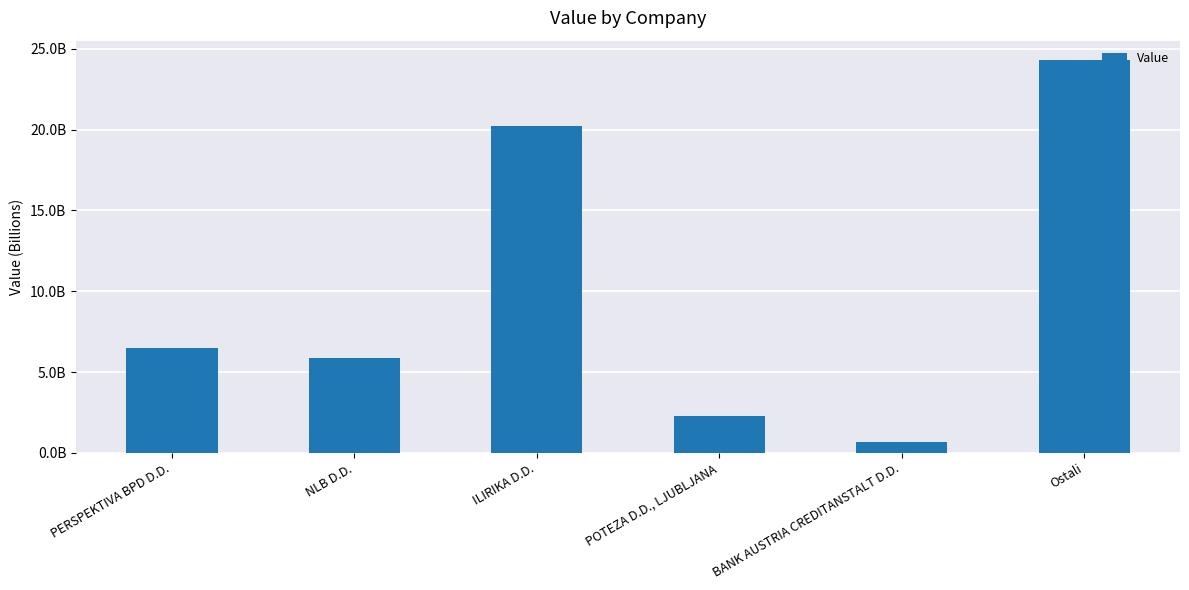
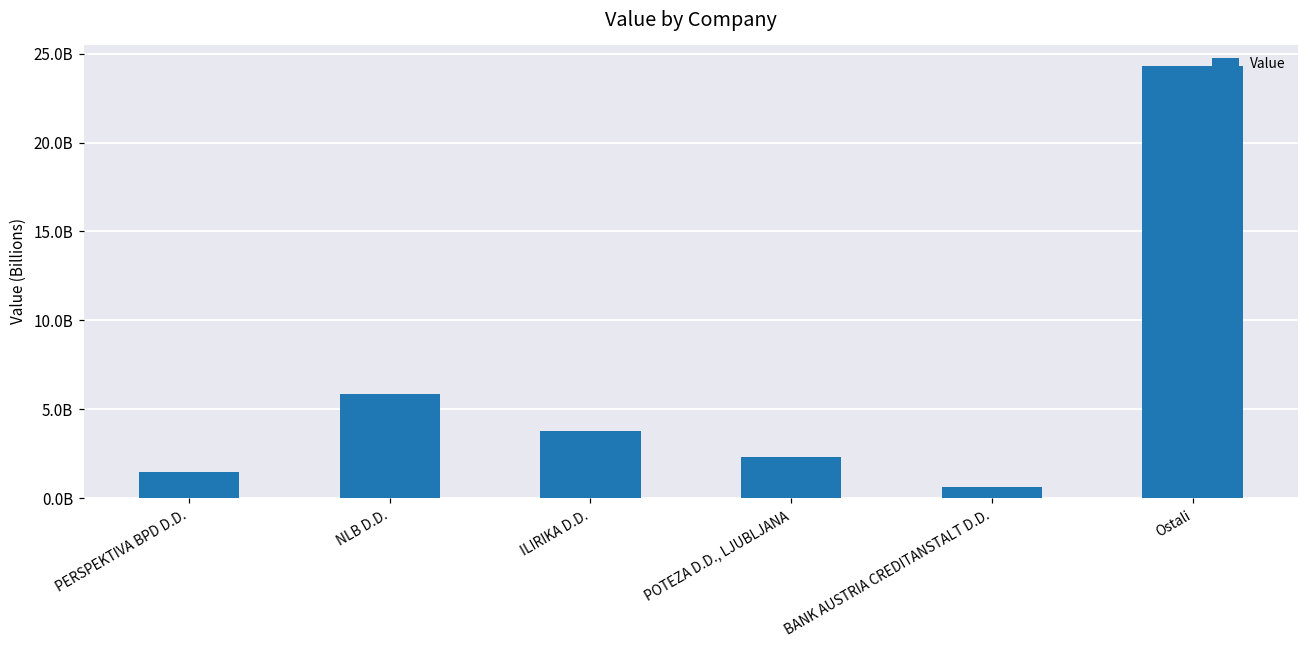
PERSPEKTIVA BPD D.D.: 6500000000 -> 1500000000
ILIRIKA D.D.: 20200000000 -> 3800000000
